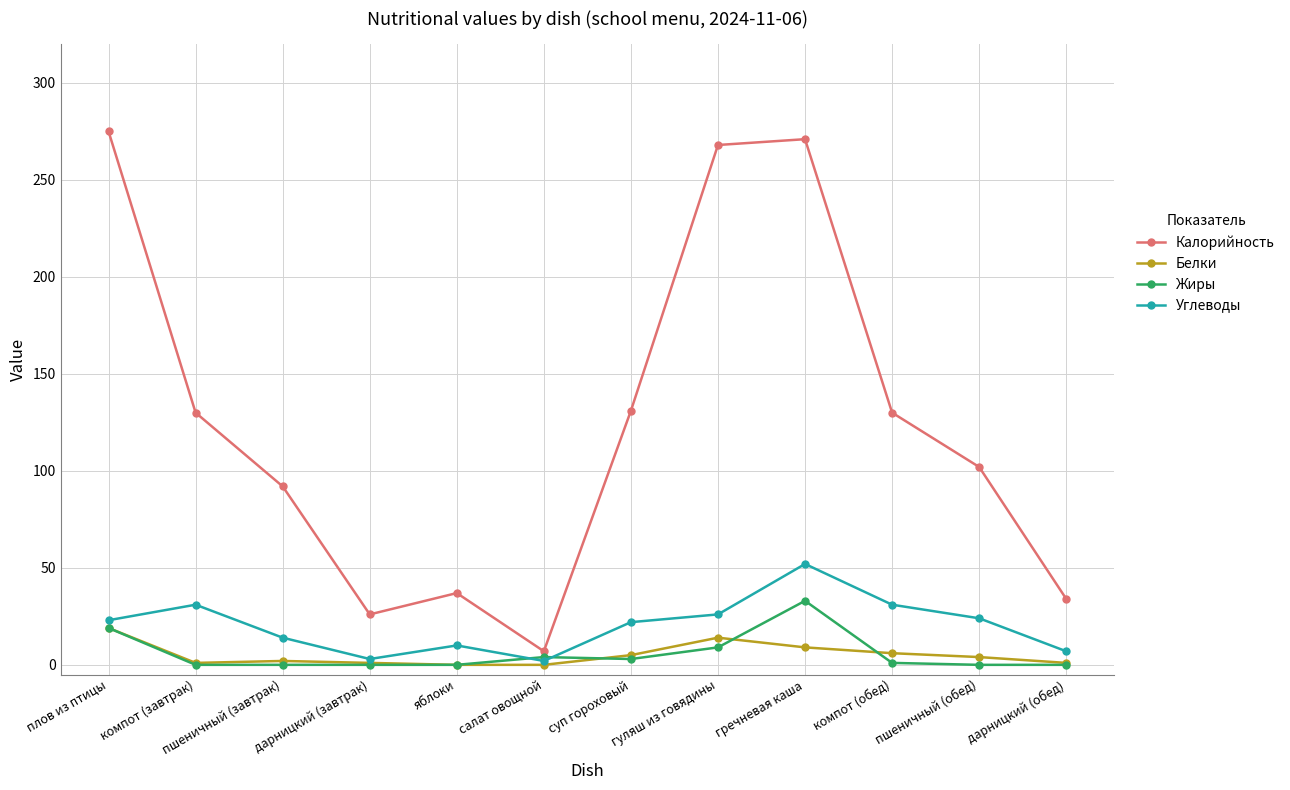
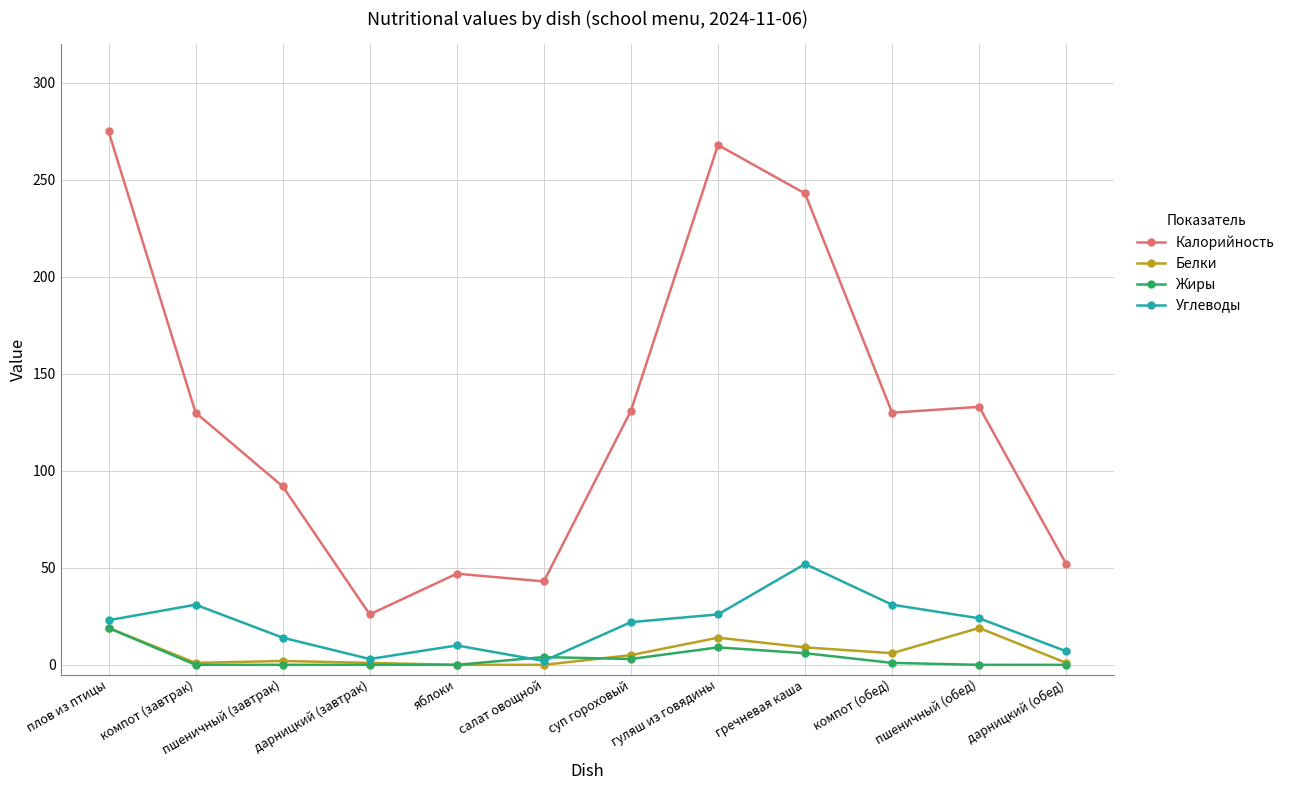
Калорийность, яблоки: 37 -> 47
Калорийность, салат овощной: 7 -> 43
Калорийность, гречневая каша: 271 -> 243
Жиры, гречневая каша: 33 -> 6
Калорийность, пшеничный (обед): 102 -> 133
Белки, пшеничный (обед): 4 -> 19
Калорийность, дарницкий (обед): 34 -> 52
